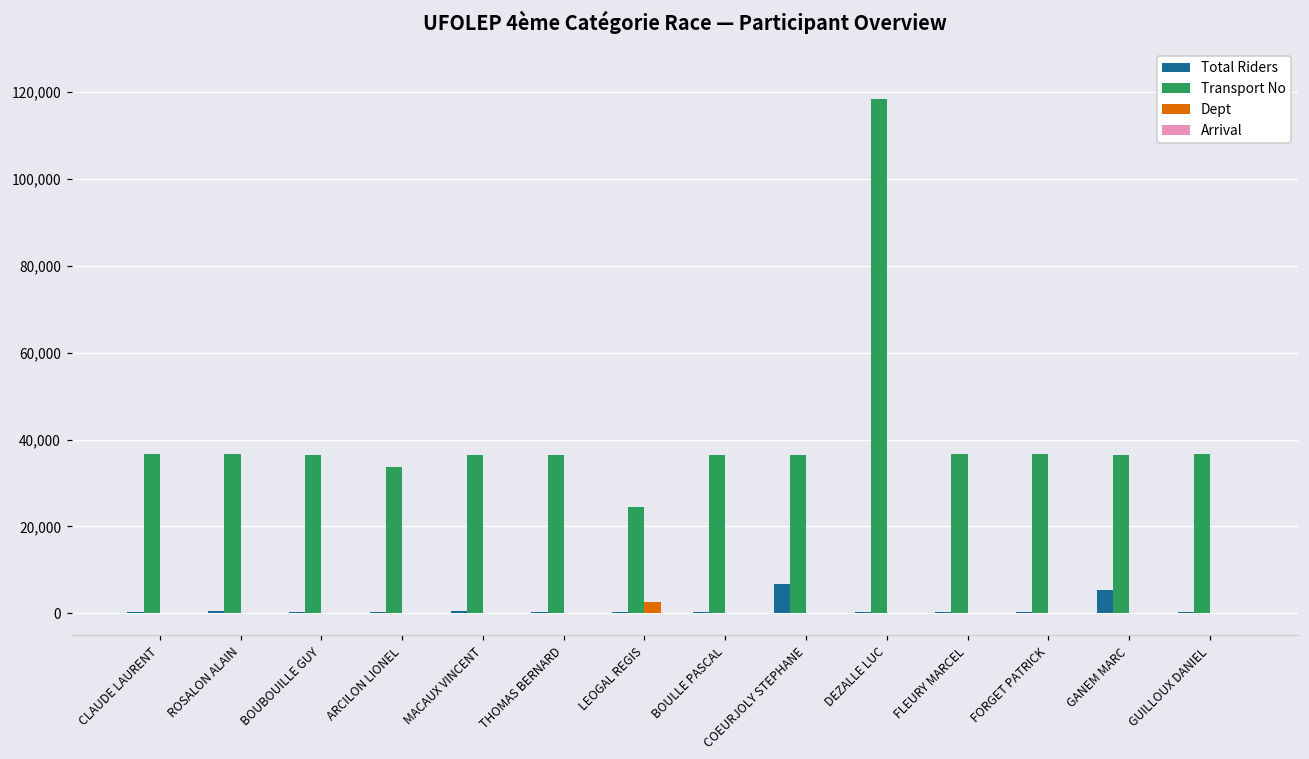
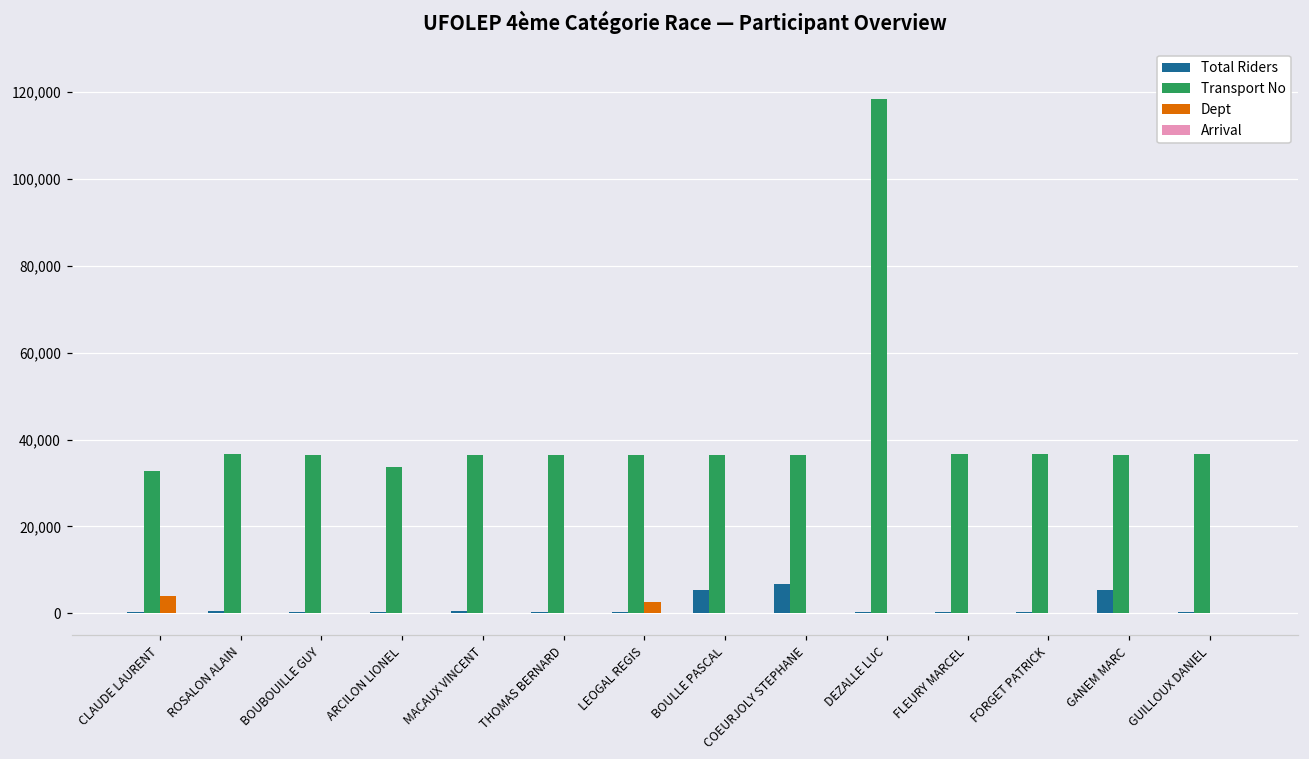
Transport No, CLAUDE LAURENT: 37,000 -> 33,000
Dept, CLAUDE LAURENT: 0 -> 4,000
Transport No, LEOGAL REGIS: 24,000 -> 36,000
Total Riders, BOULLE PASCAL: 0 -> 5,000
